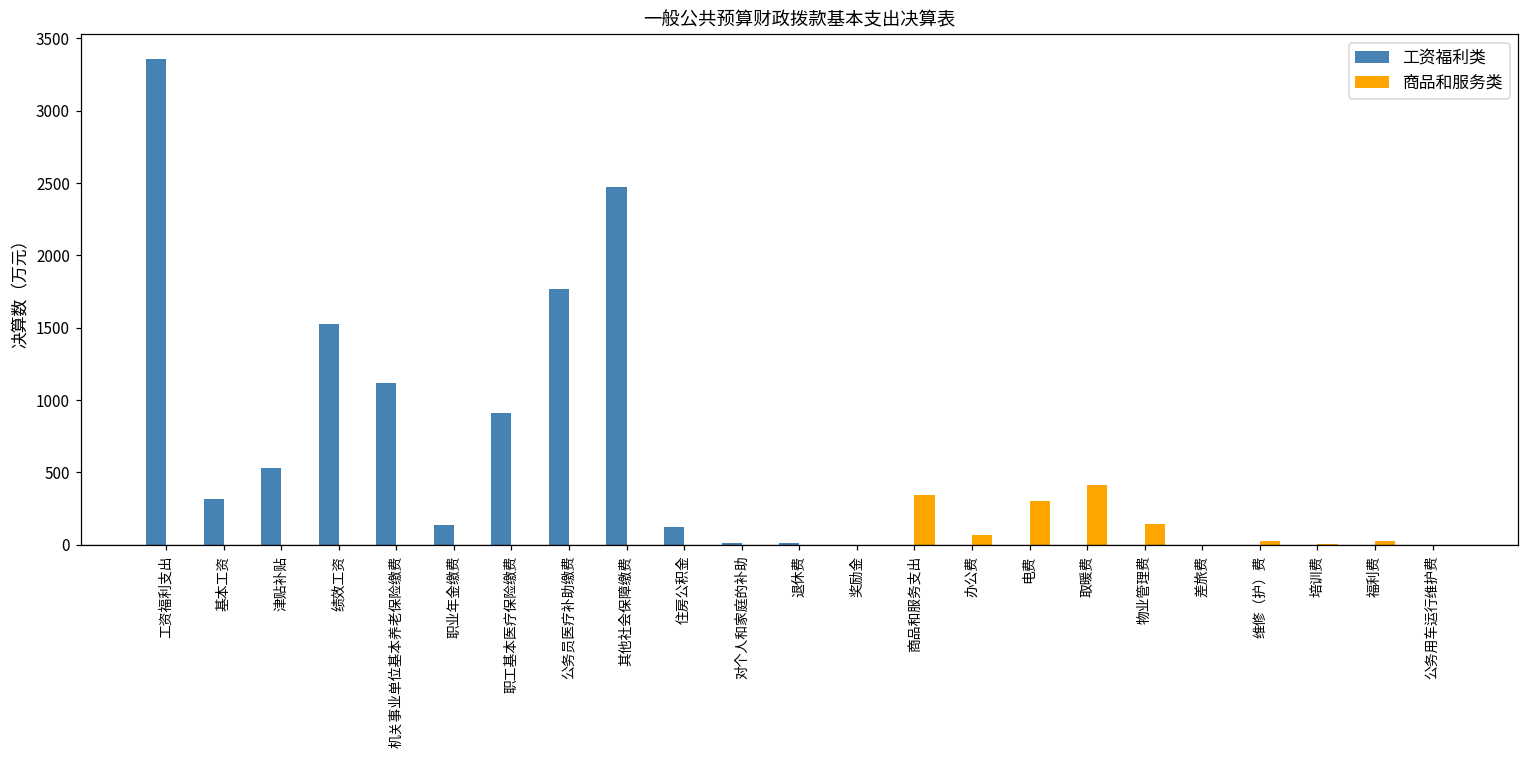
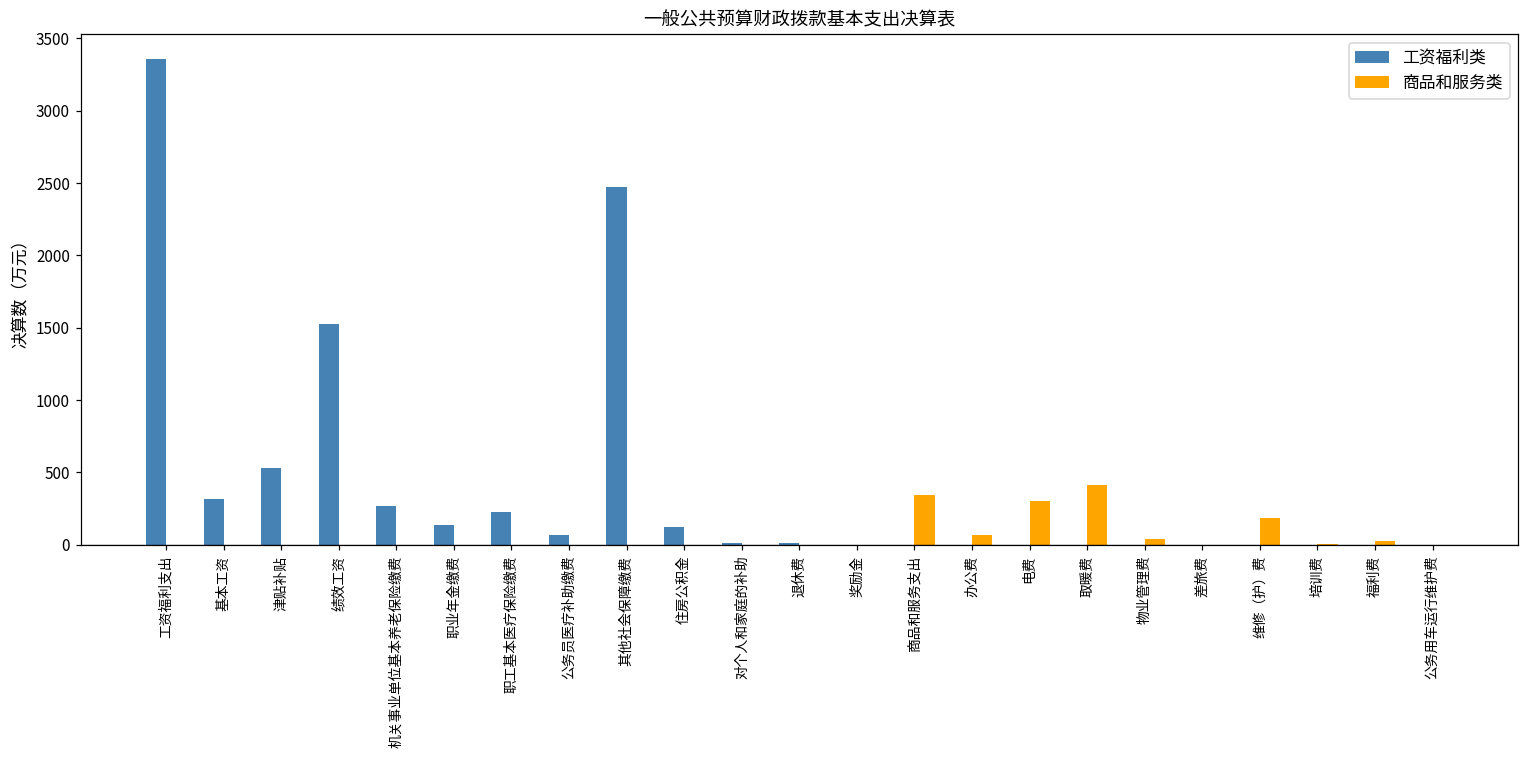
工资福利类, 机关事业单位基本养老保险缴费: 1120 -> 270
工资福利类, 职工基本医疗保险缴费: 910 -> 220
工资福利类, 公务员医疗补助缴费: 1770 -> 70
商品和服务类, 物业管理费: 140 -> 40
商品和服务类, 维修（护）费: 20 -> 180
